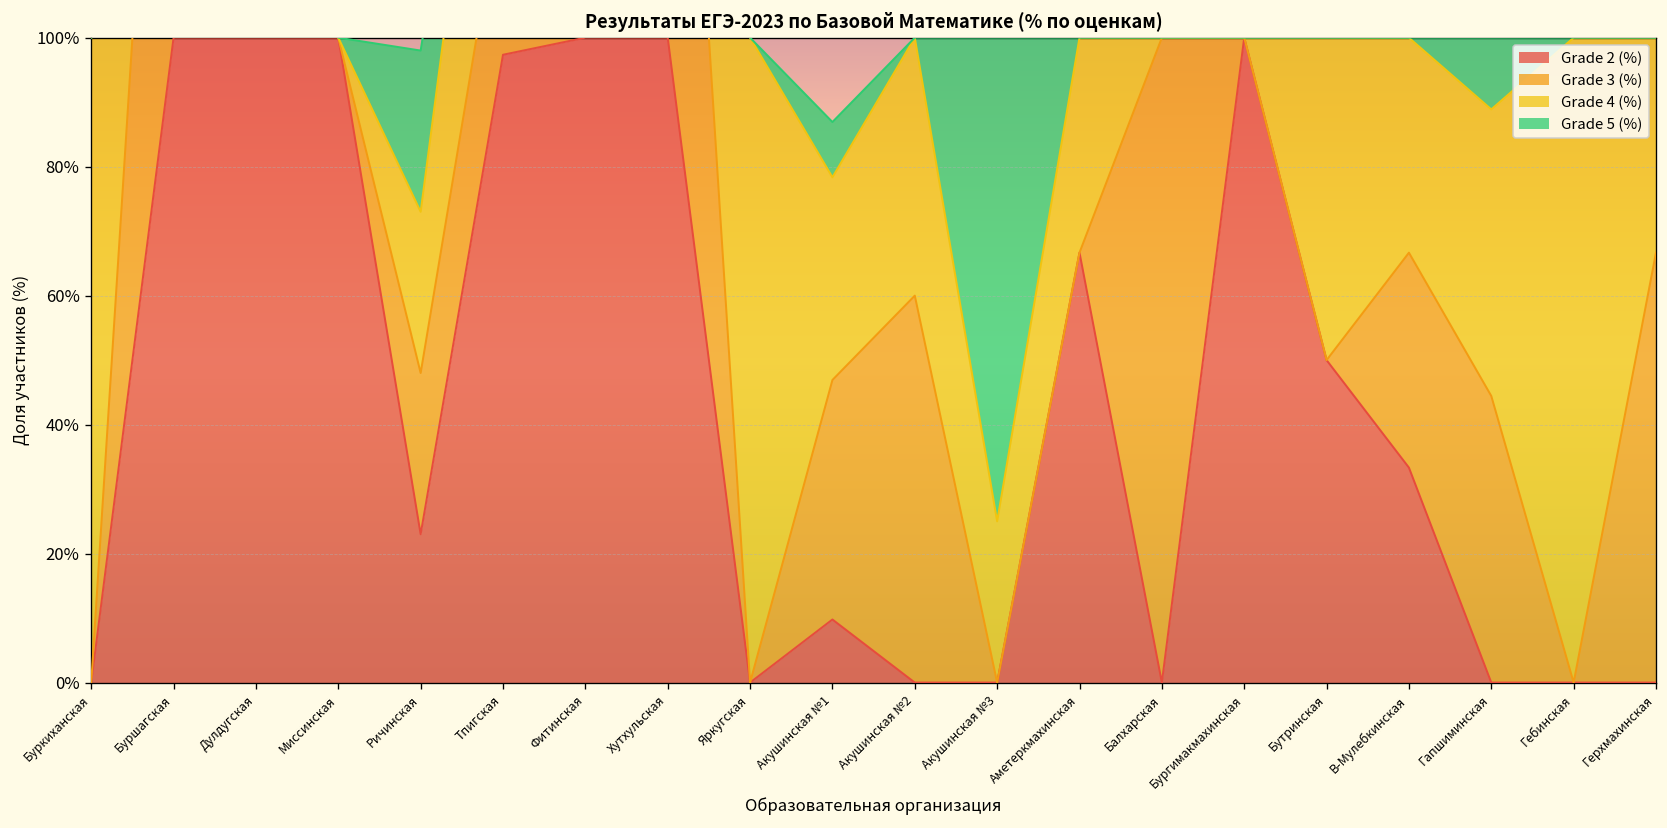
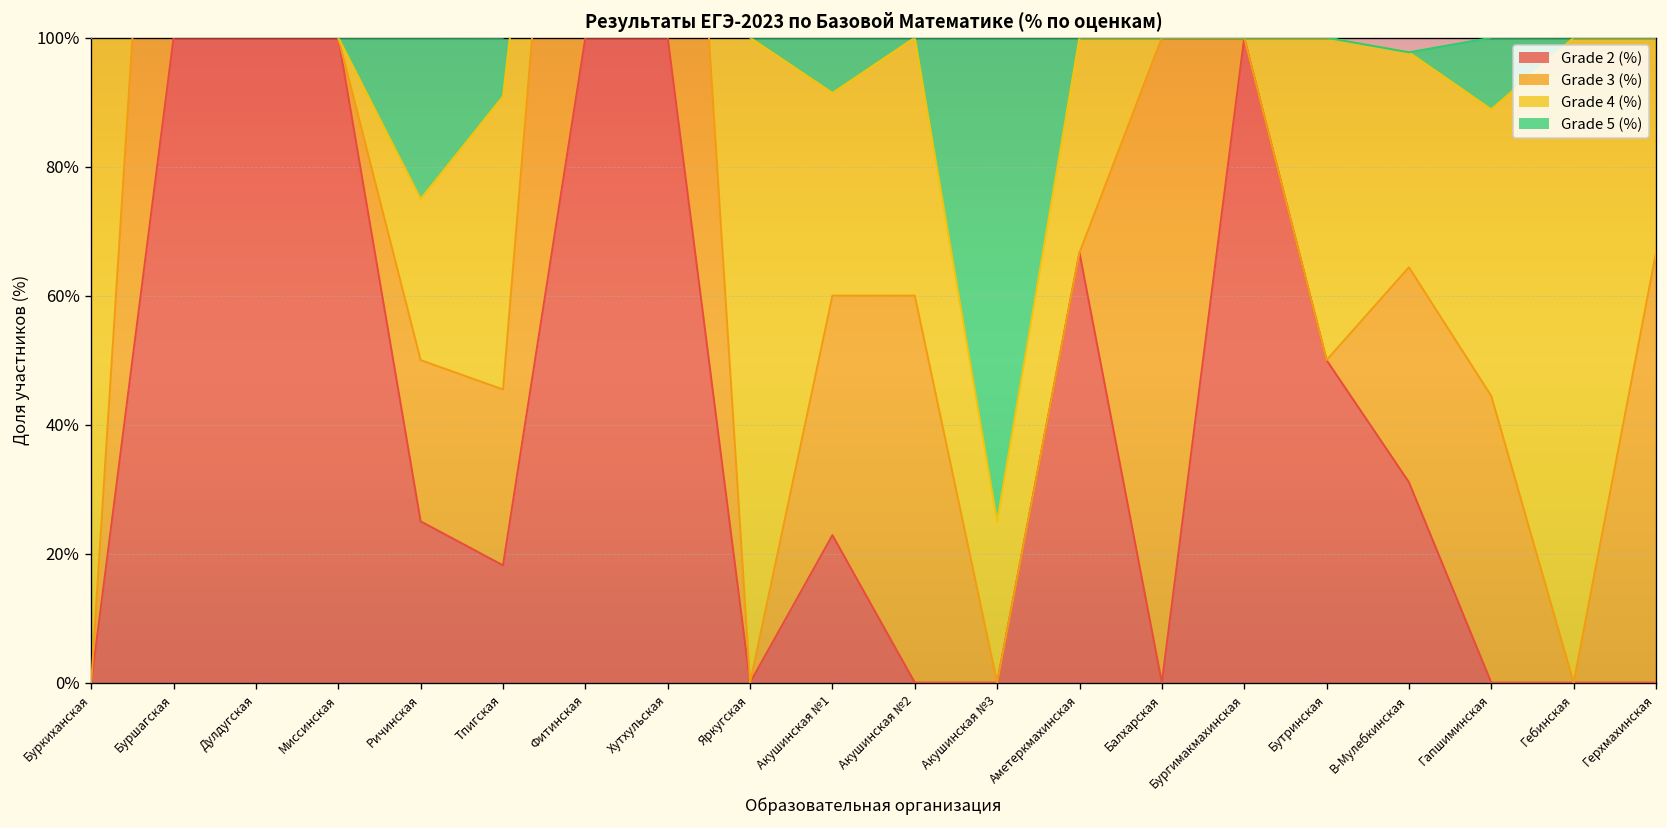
Grade 2 (%), Ричинская: 23% -> 25%
Grade 2 (%), Тпигская: 97% -> 18%
Grade 2 (%), Акушинская №1: 10% -> 23%
Grade 2 (%), В-Мулебкинская: 33% -> 31%
